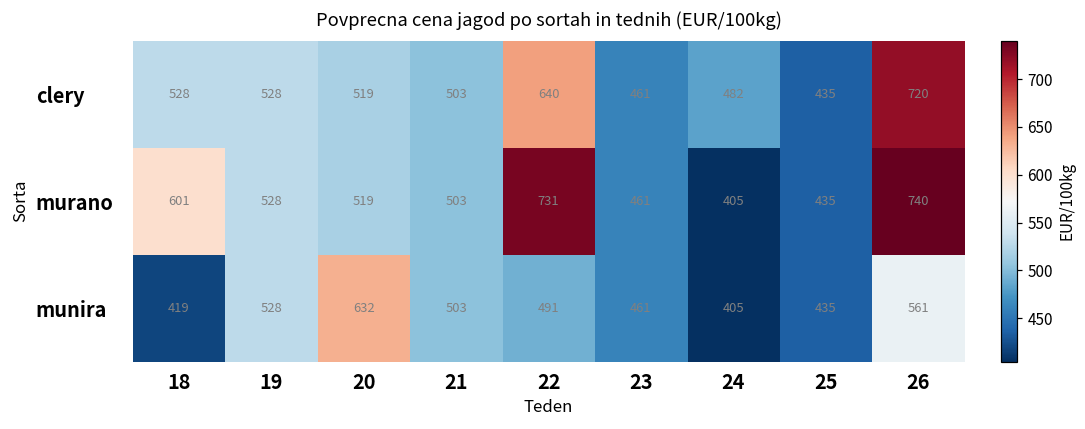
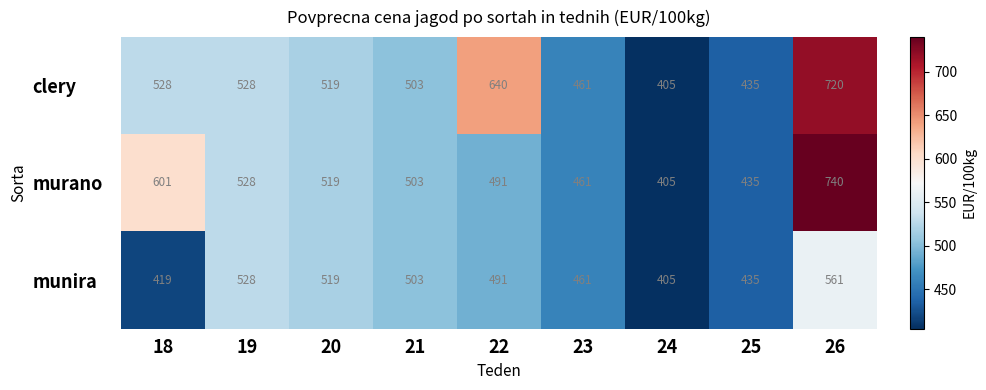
clery, 24: 482 -> 405
murano, 22: 731 -> 491
munira, 20: 632 -> 519
